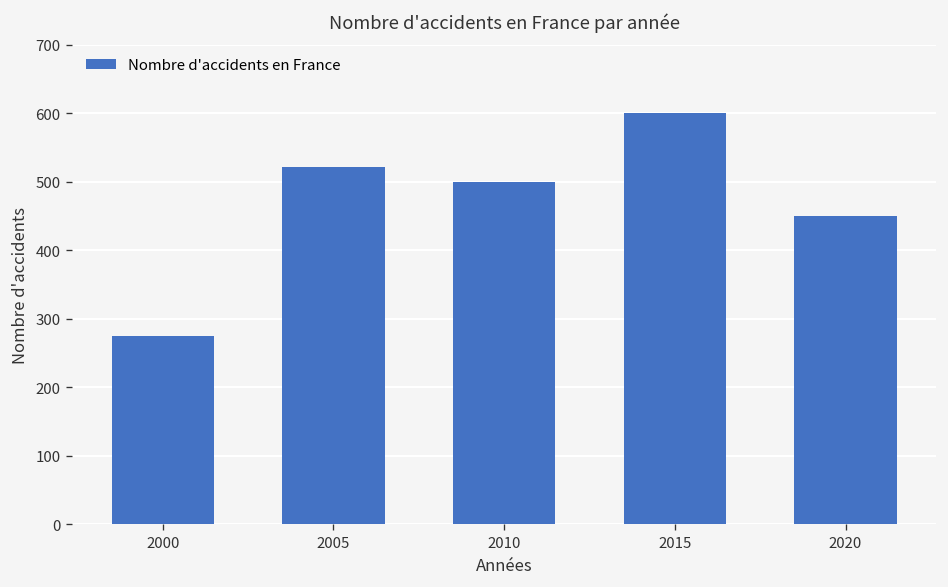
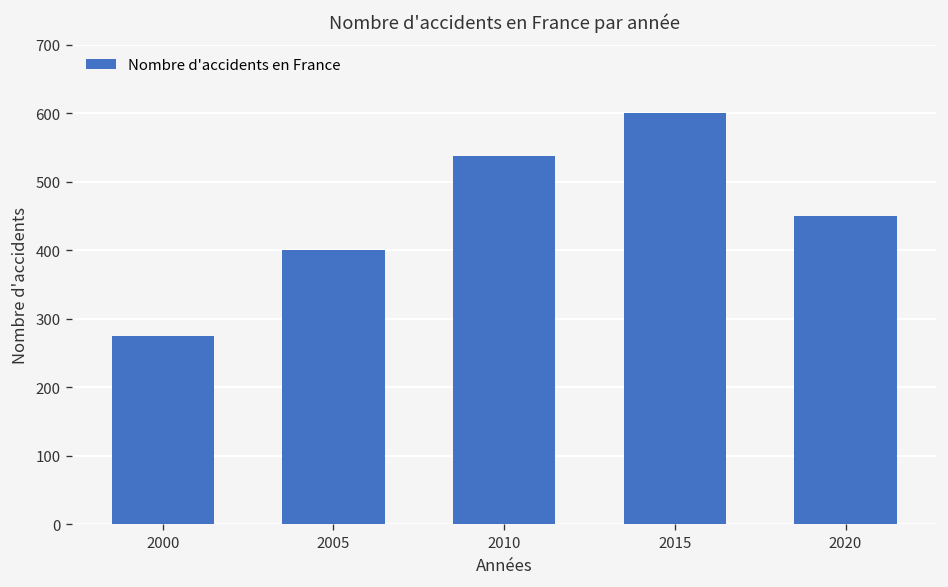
2005: 520 -> 400
2010: 500 -> 540
